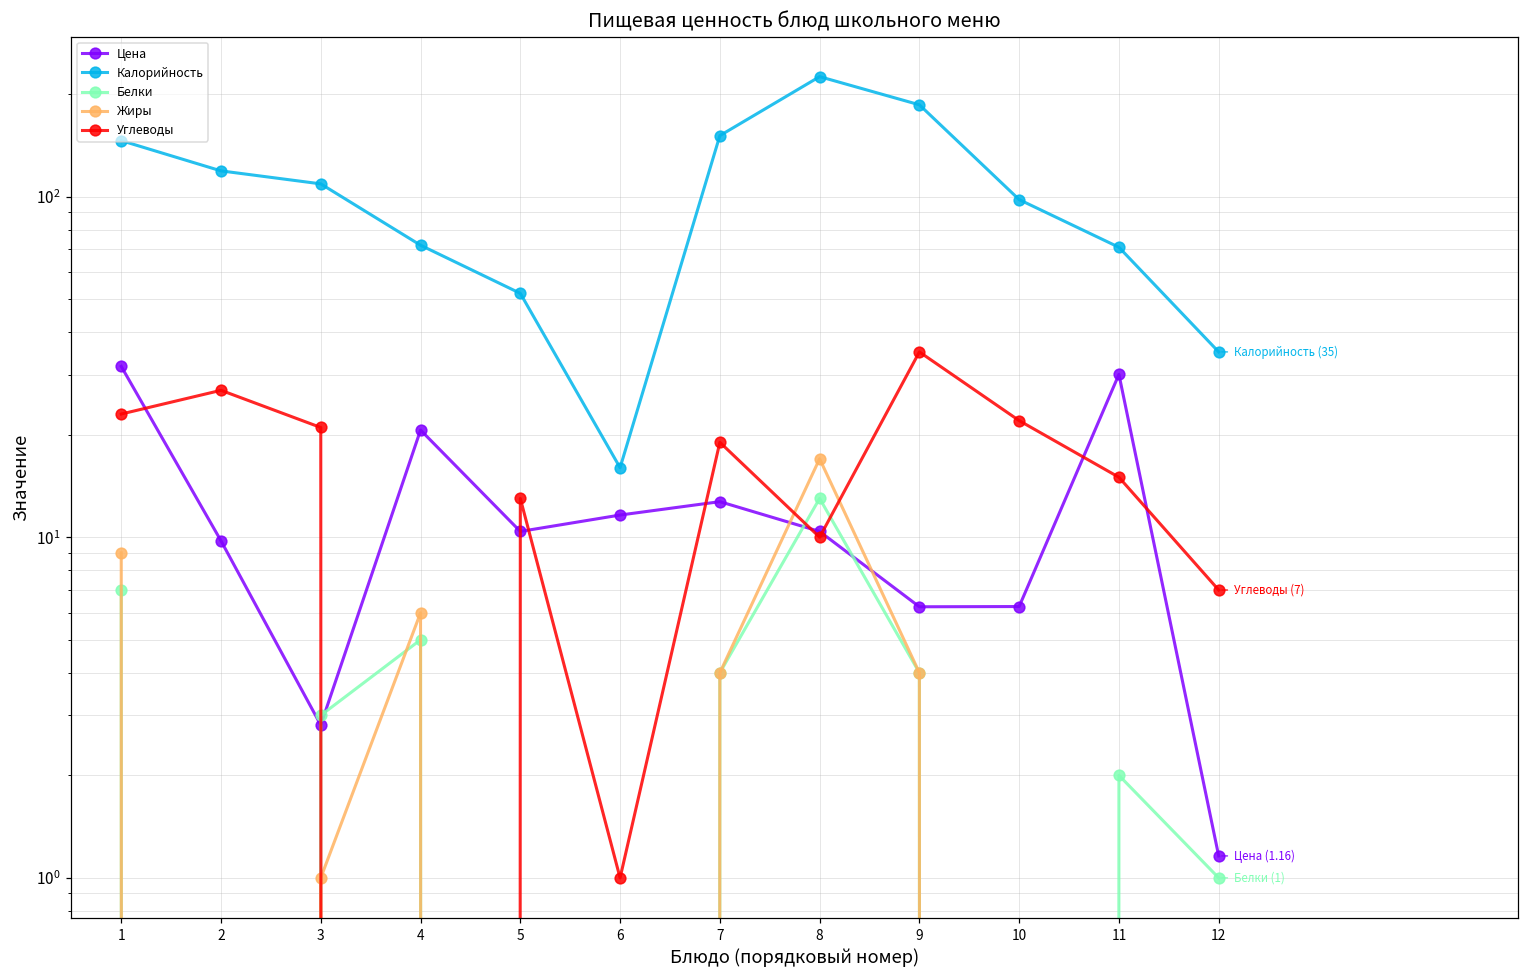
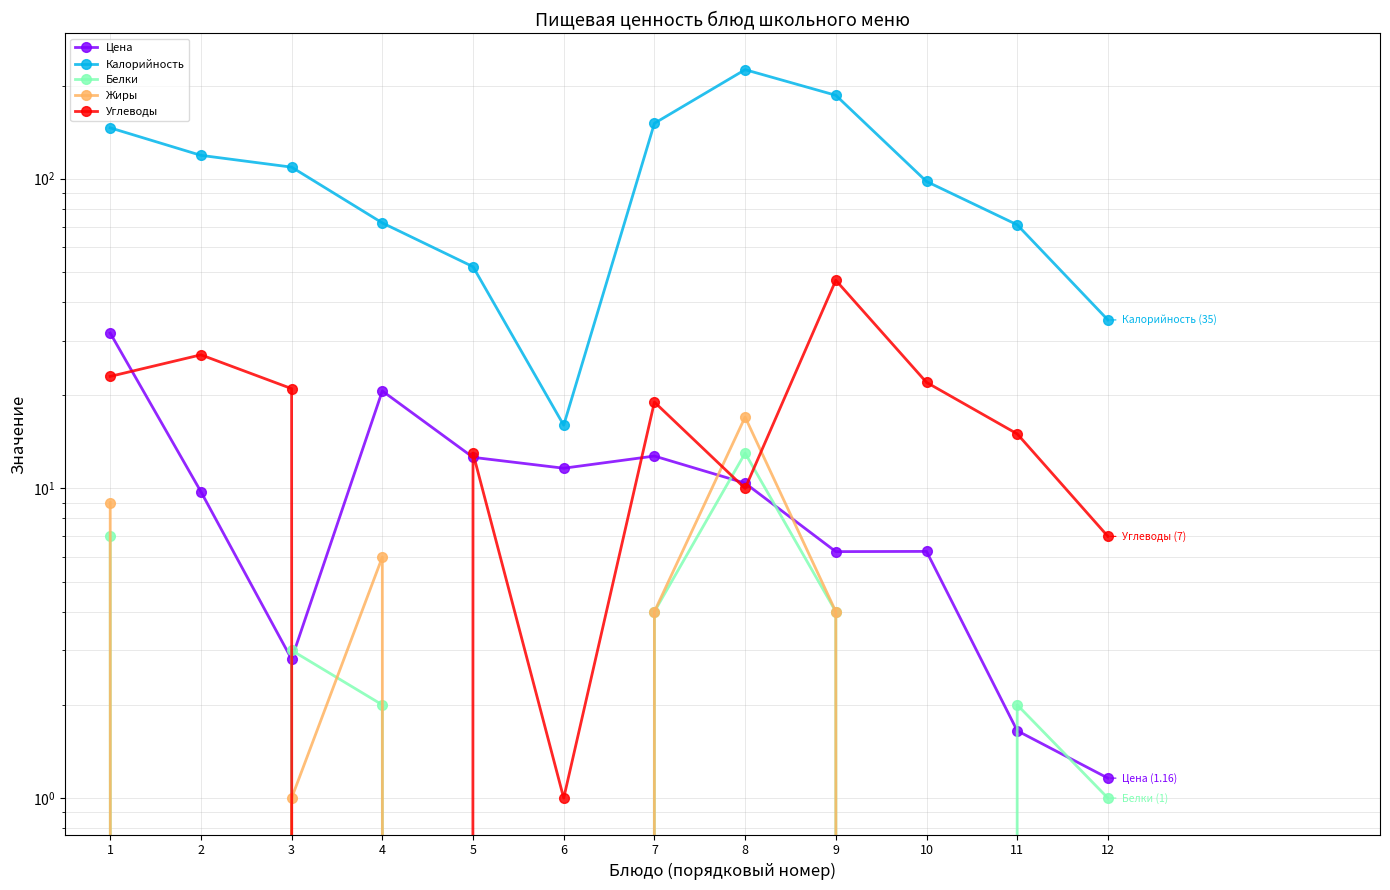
Белки, 4: 5 -> 2
Цена, 5: 10.4 -> 12.6
Углеводы, 9: 35 -> 47
Цена, 11: 30 -> 1.7
